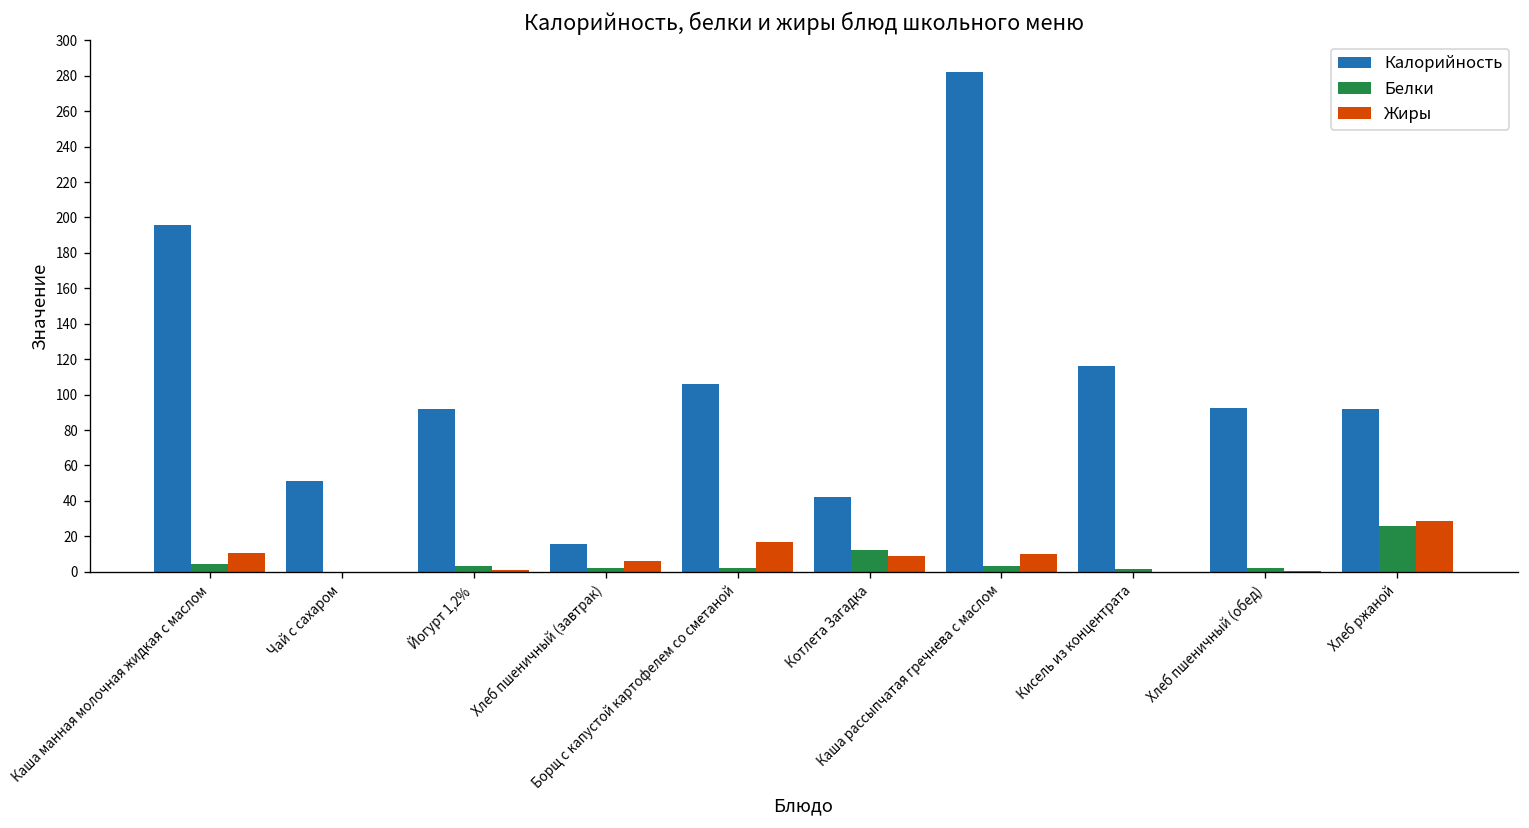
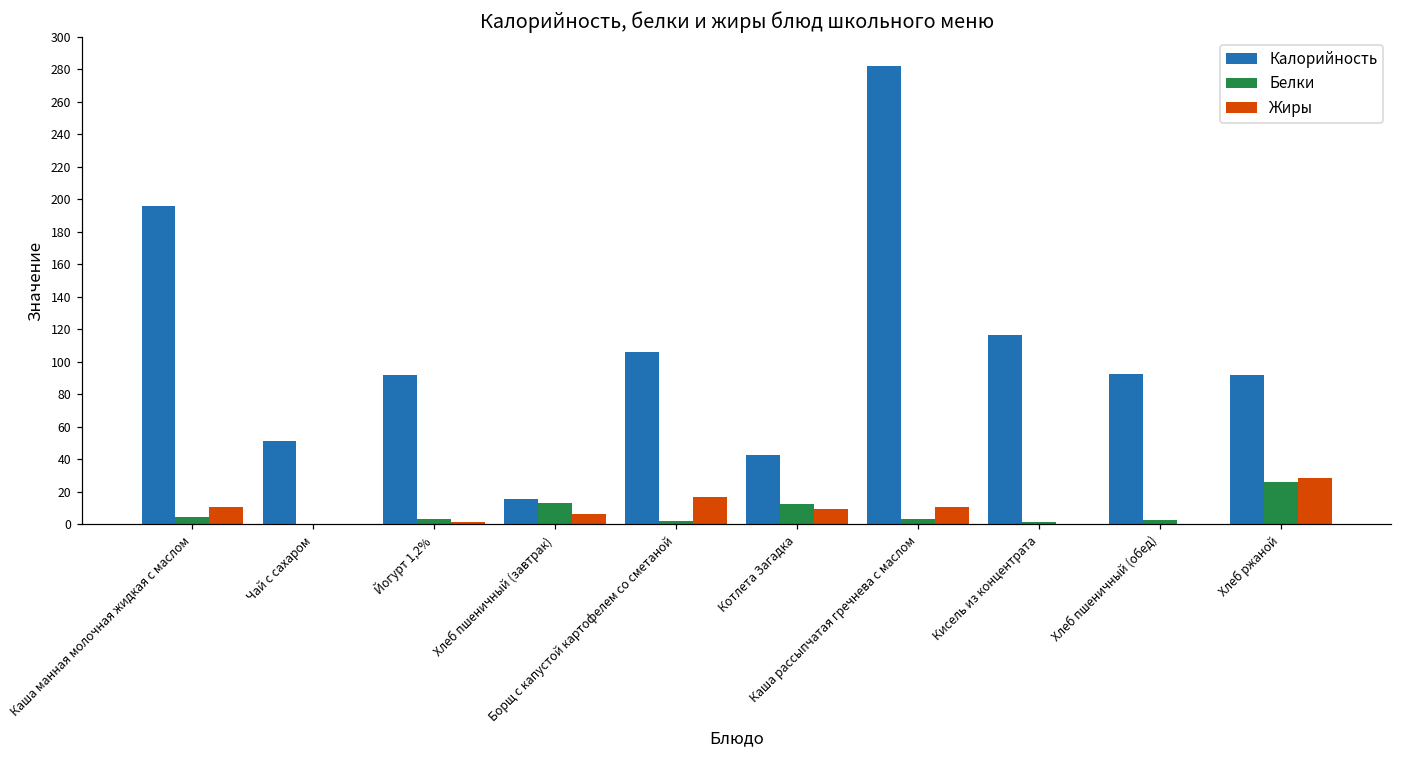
Белки, Хлеб пшеничный (завтрак): 2 -> 13
